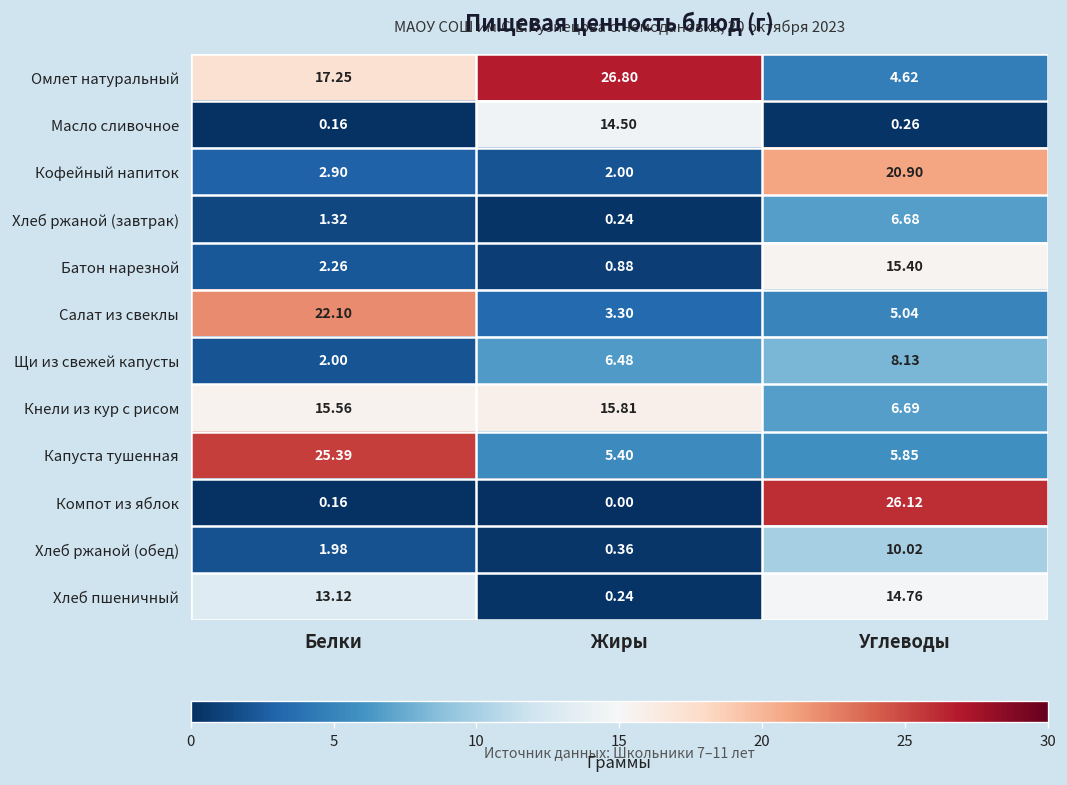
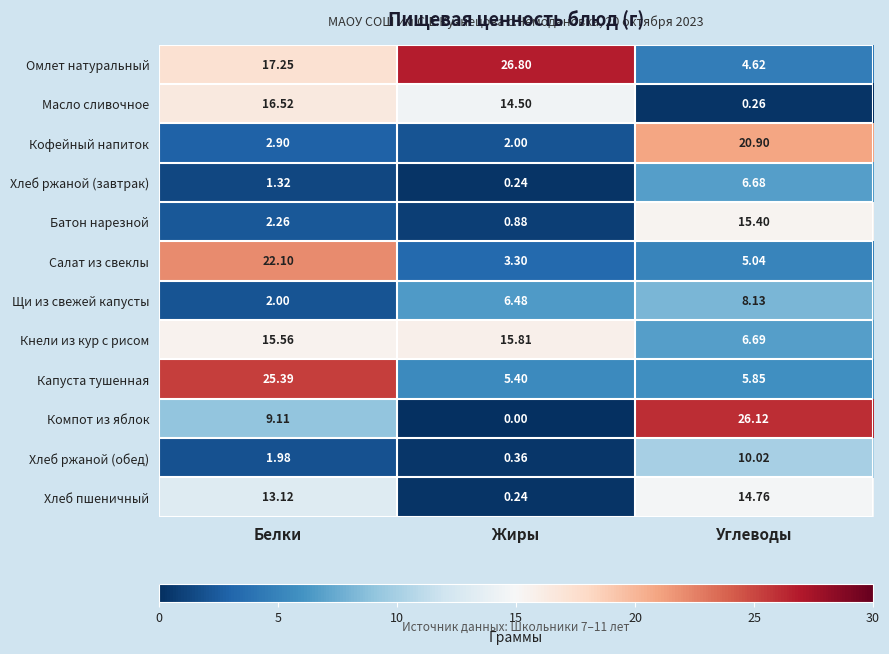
Масло сливочное, Белки: 0.16 -> 16.52
Компот из яблок, Белки: 0.16 -> 9.11
